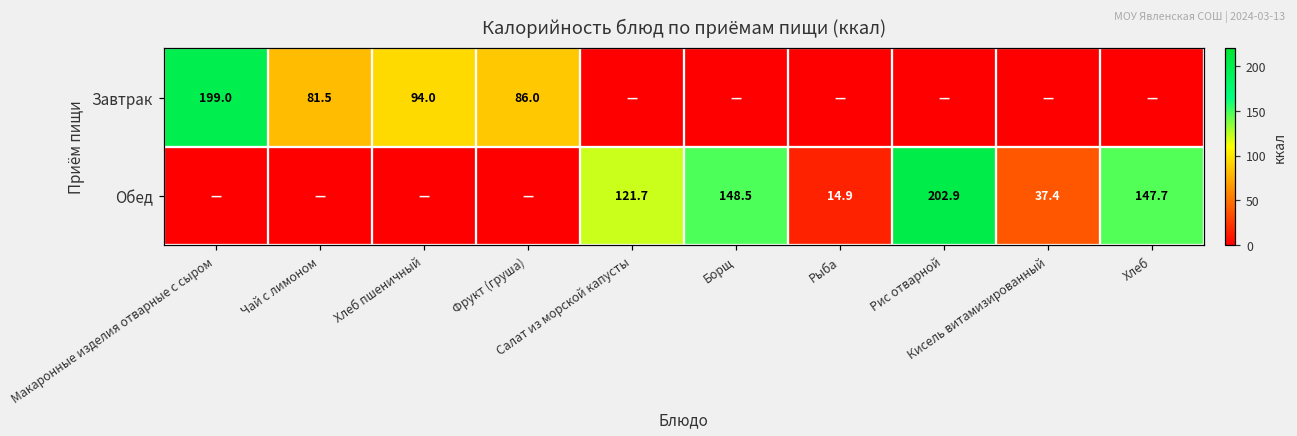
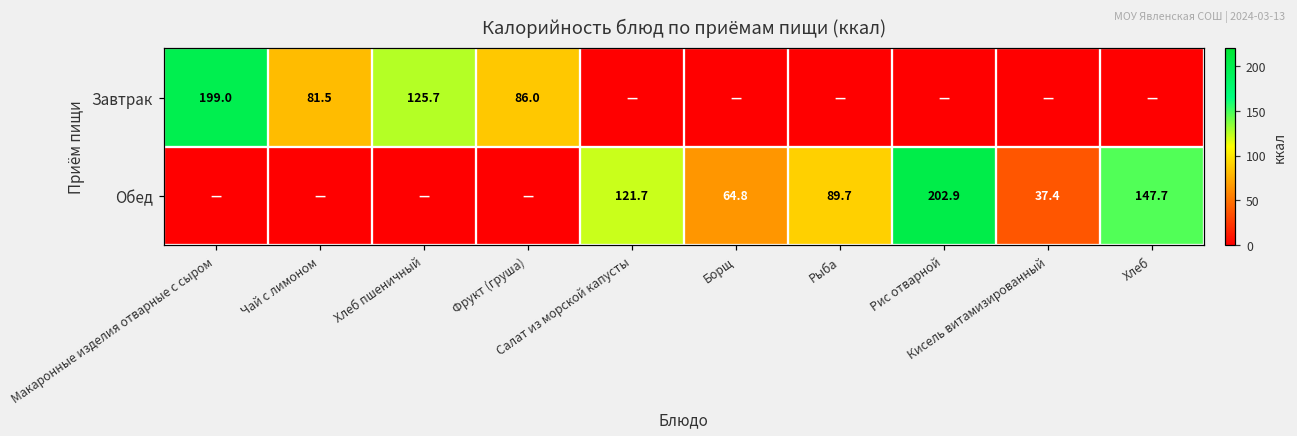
Завтрак, Хлеб пшеничный: 94.0 -> 125.7
Обед, Борщ: 148.5 -> 64.8
Обед, Рыба: 14.9 -> 89.7
